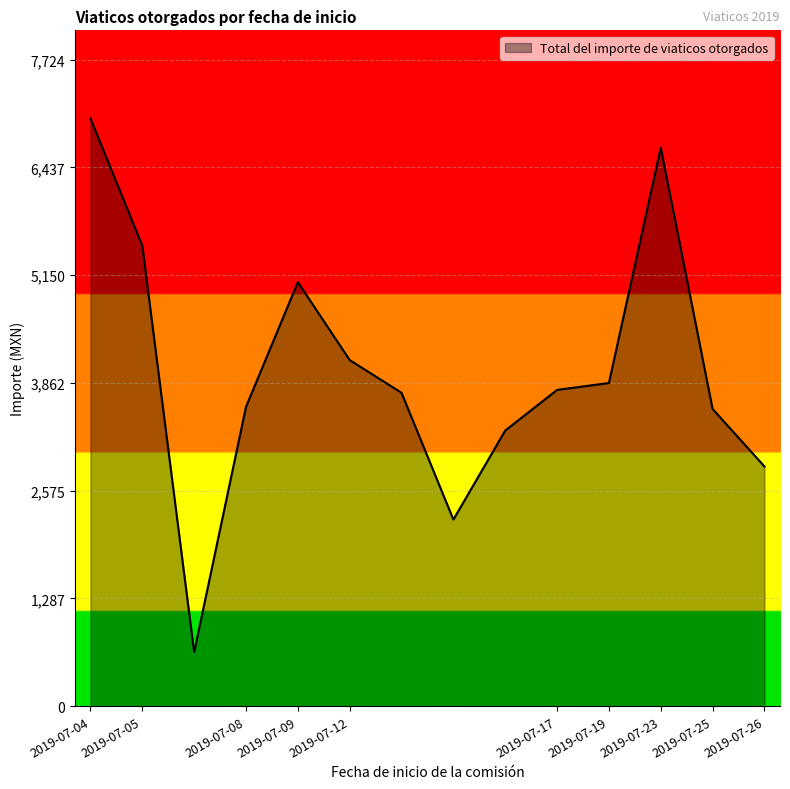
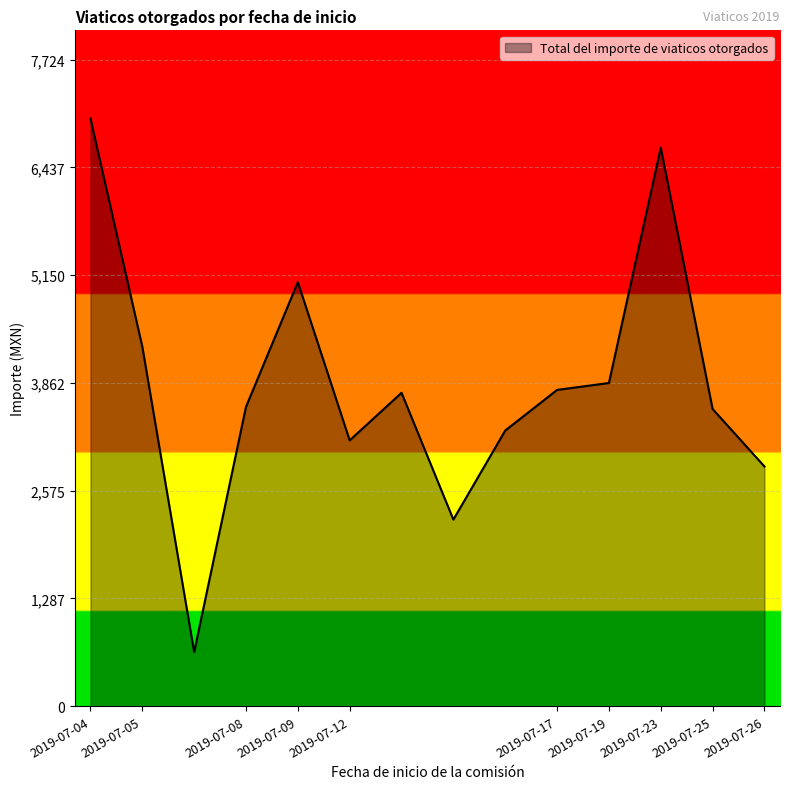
2019-07-05: 5,500 -> 4,300
2019-07-12: 4,100 -> 3,200
